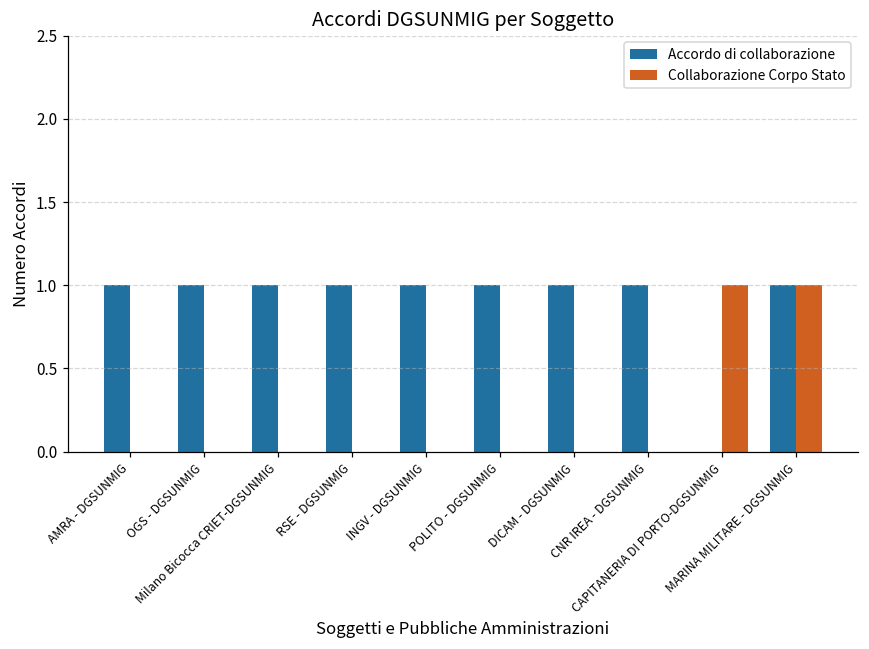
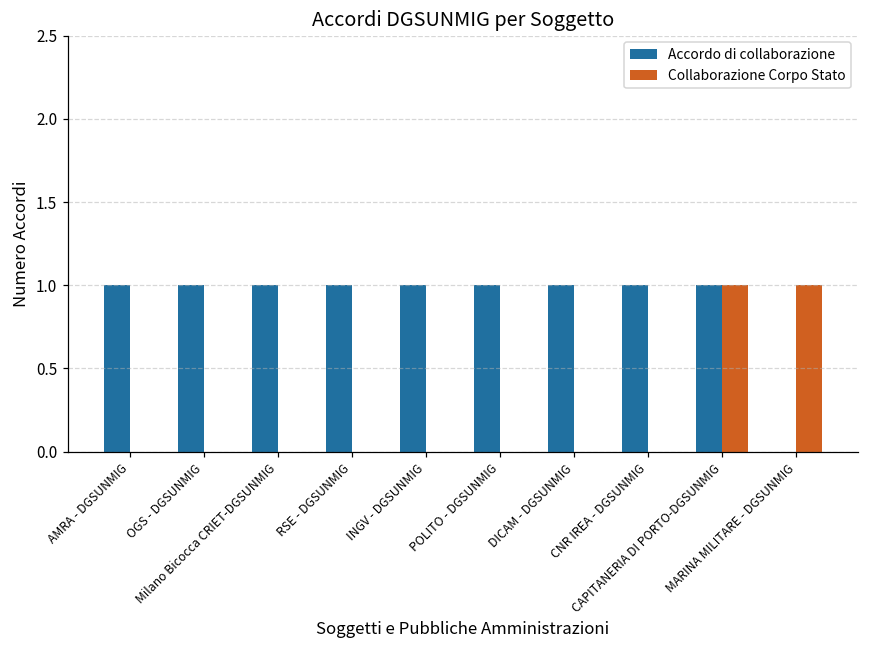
Accordo di collaborazione, CAPITANERIA DI PORTO-DGSUNMIG: 0 -> 1
Accordo di collaborazione, MARINA MILITARE - DGSUNMIG: 1 -> 0
